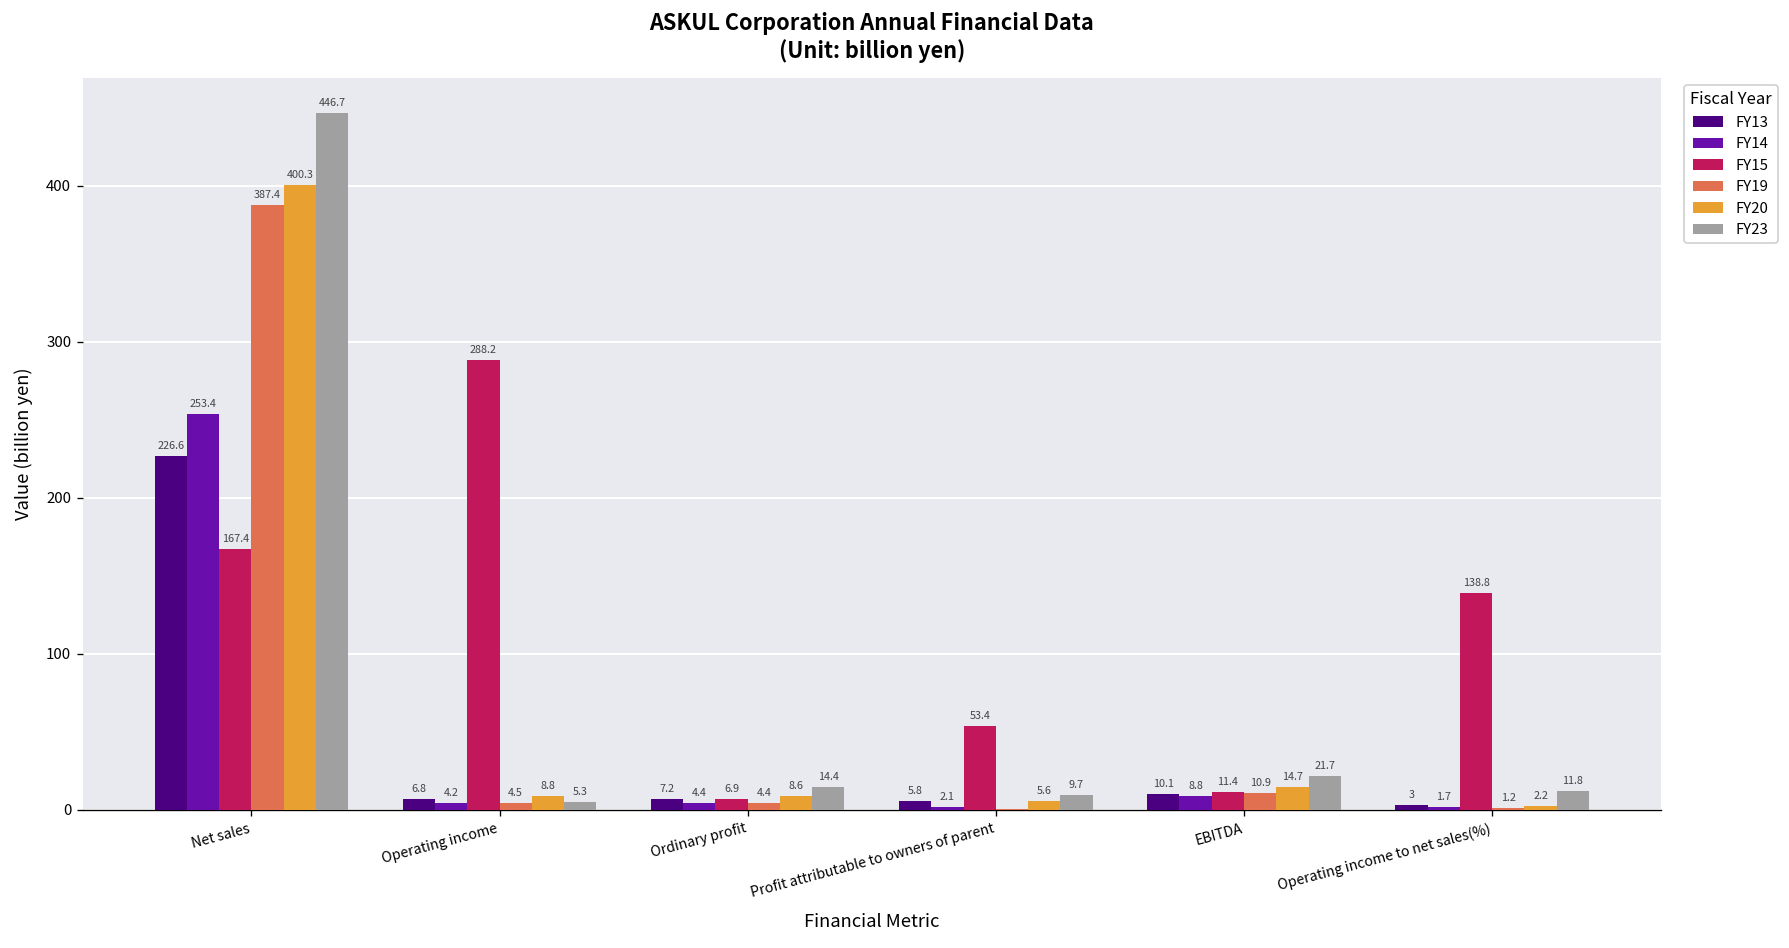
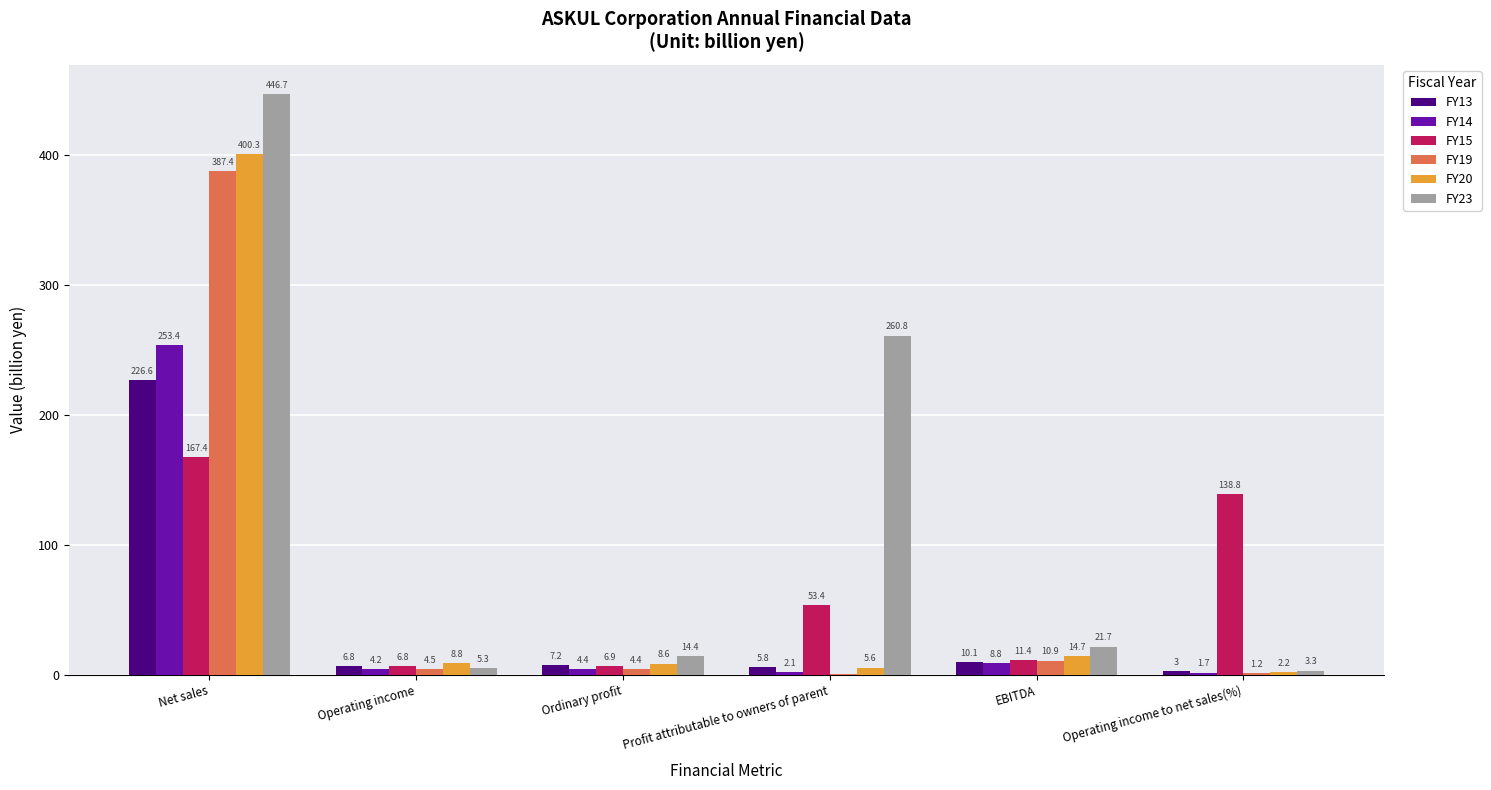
FY15, Operating income: 288.2 -> 6.8
FY23, Profit attributable to owners of parent: 9.7 -> 260.8
FY23, Operating income to net sales(%): 11.8 -> 3.3
